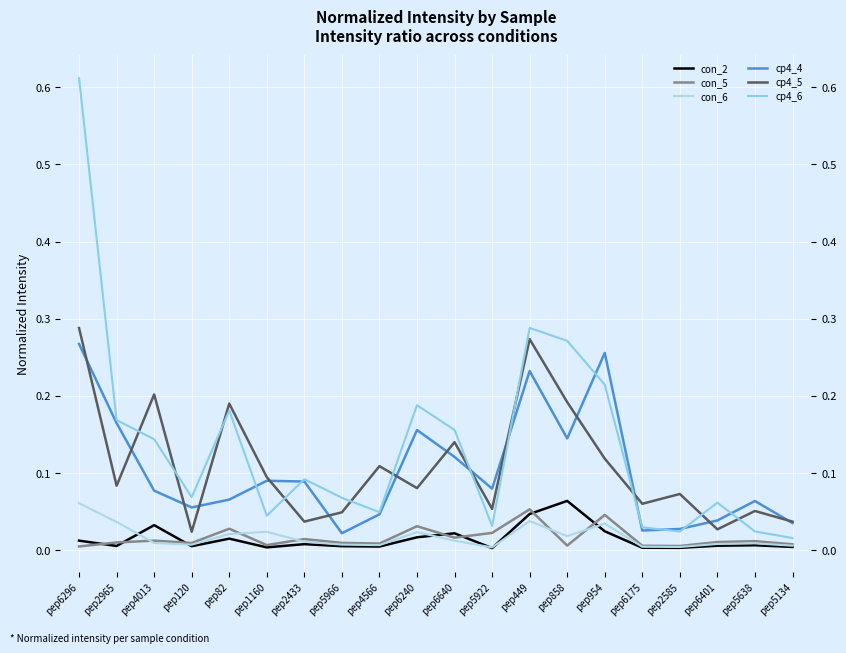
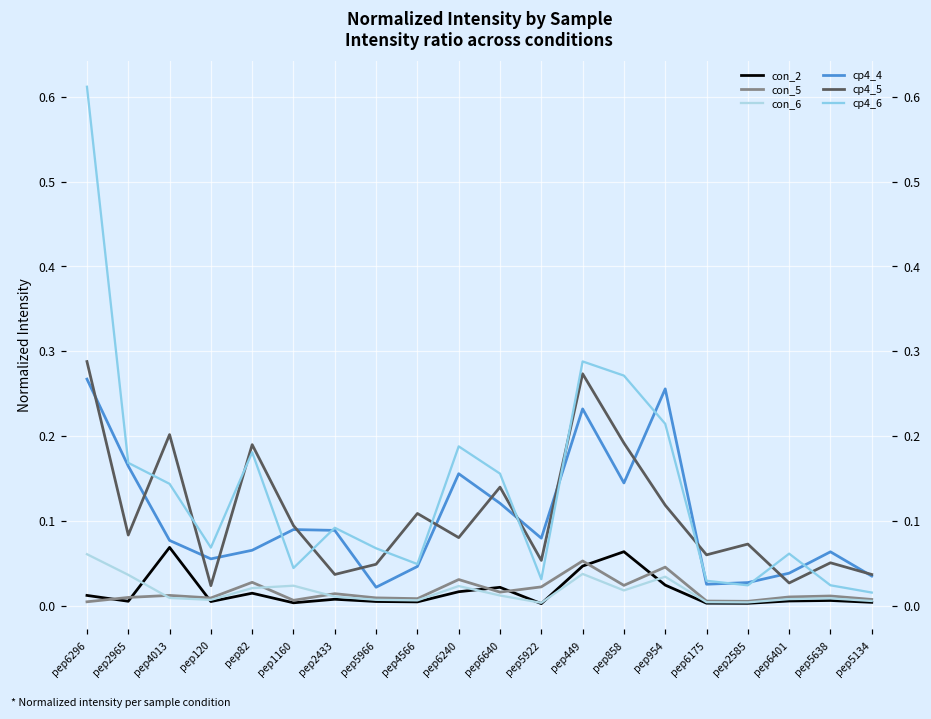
con_2, pep4013: 0.03 -> 0.07
con_5, pep858: 0.01 -> 0.02
